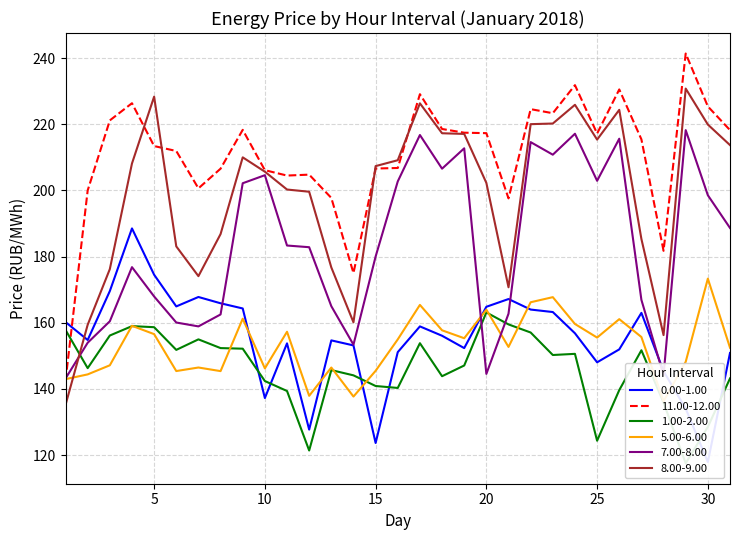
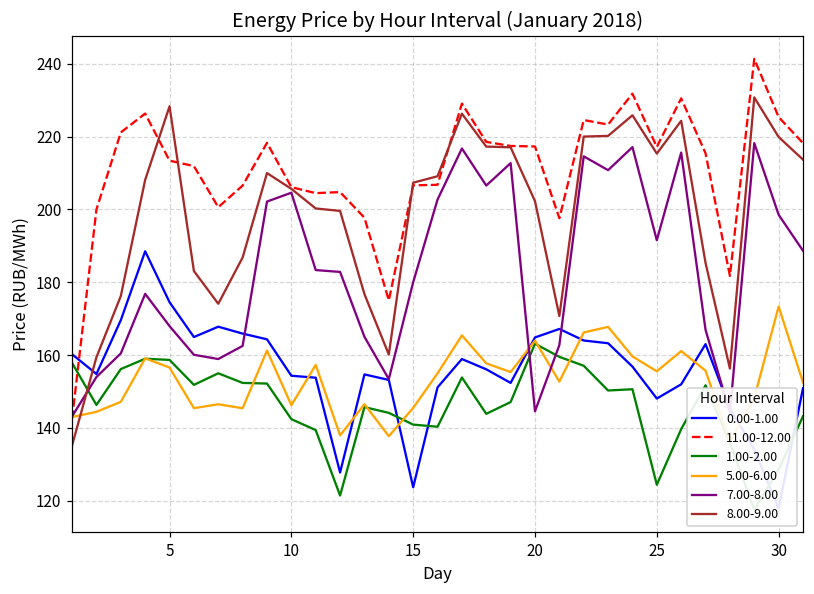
0.00-1.00, 10: 137 -> 154
7.00-8.00, 25: 203 -> 192
